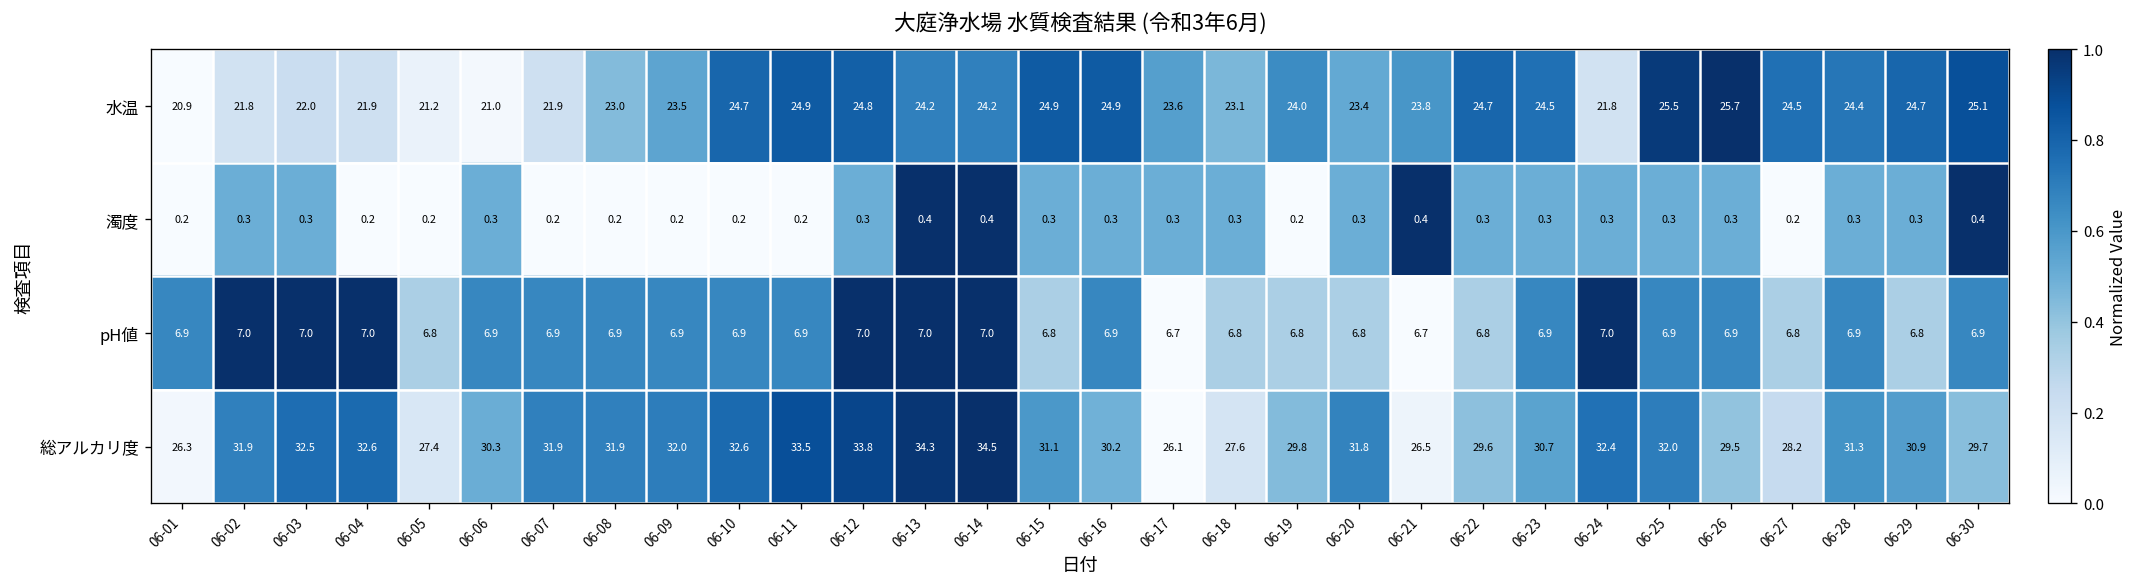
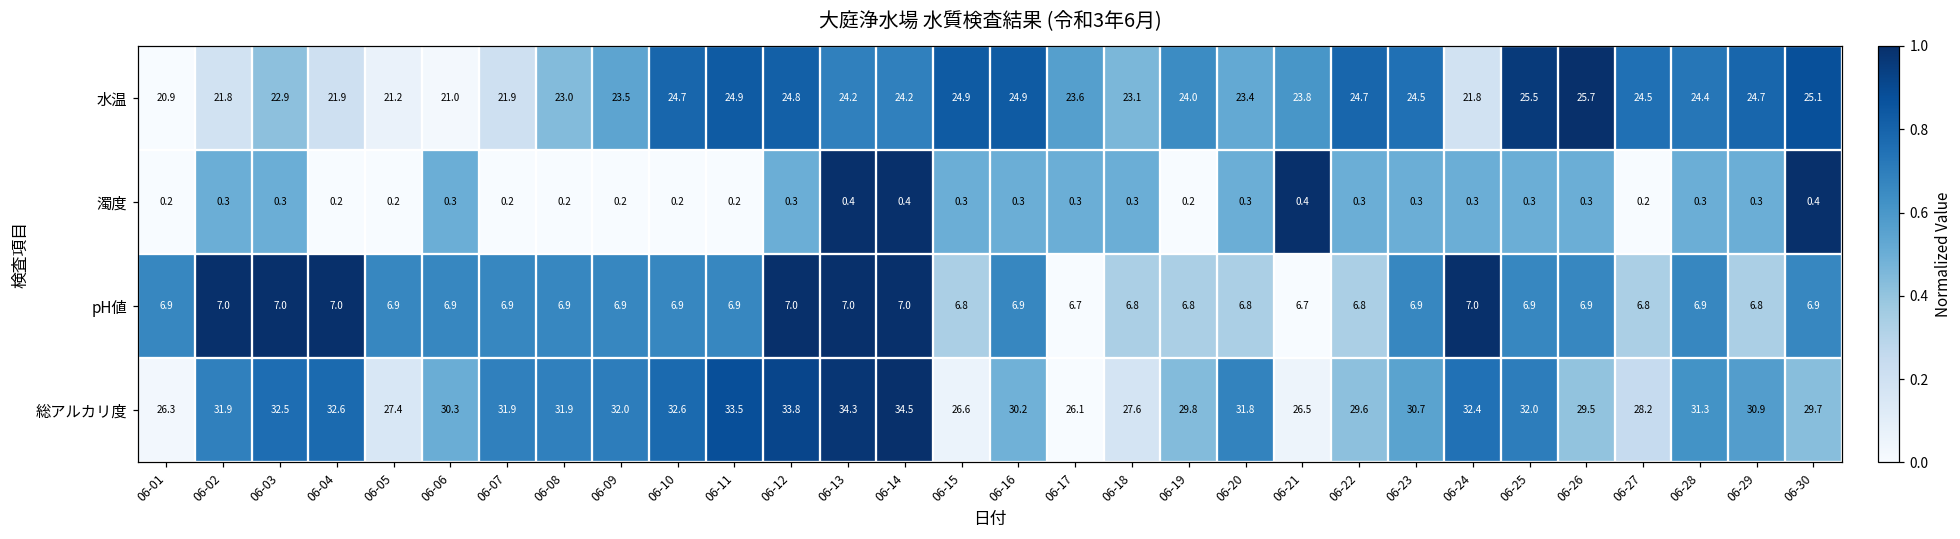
水温, 06-03: 22.0 -> 22.9
pH値, 06-05: 6.8 -> 6.9
総アルカリ度, 06-15: 31.1 -> 26.6
